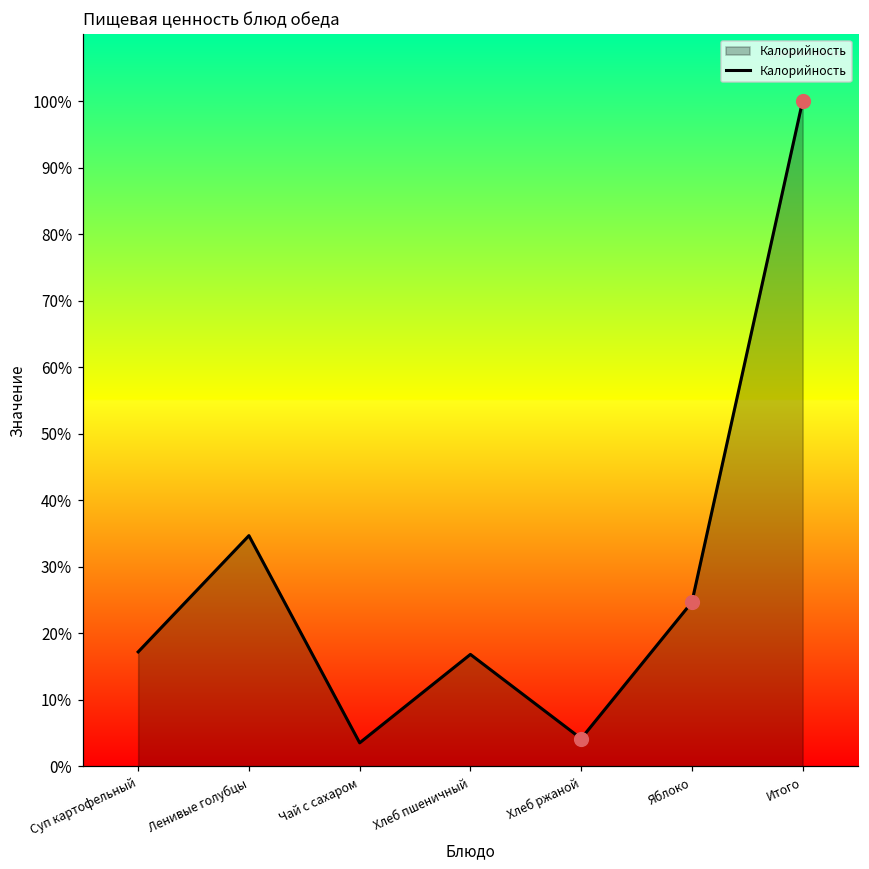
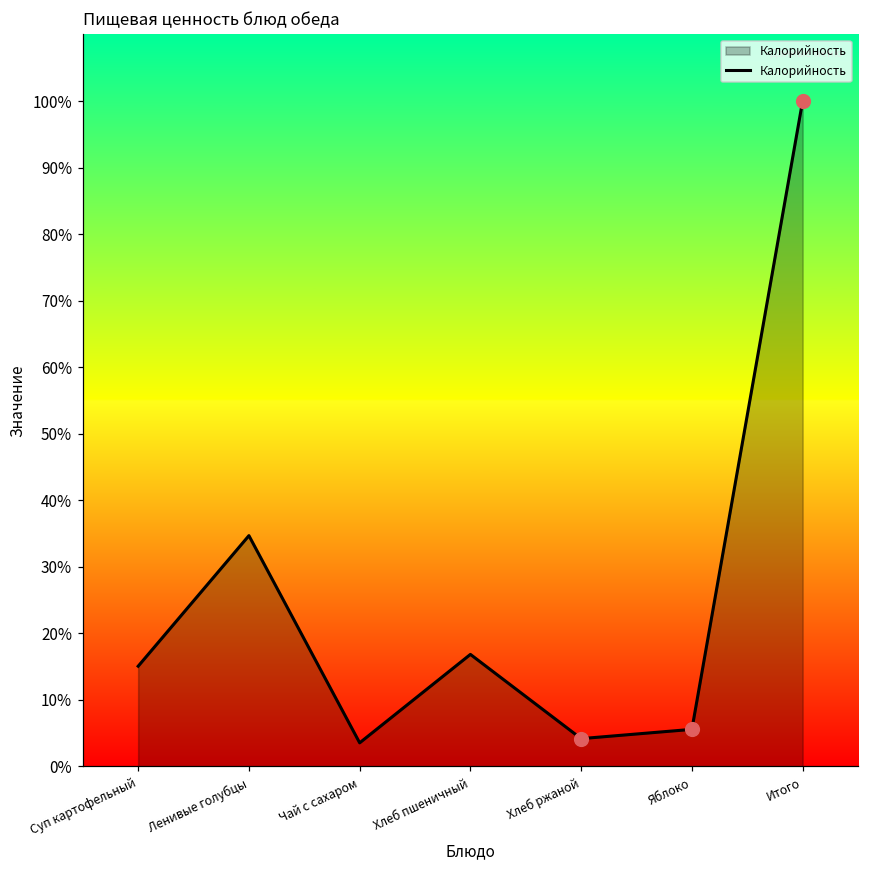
Калорийность, Суп картофельный: 17% -> 15%
Калорийность, Яблоко: 25% -> 6%
